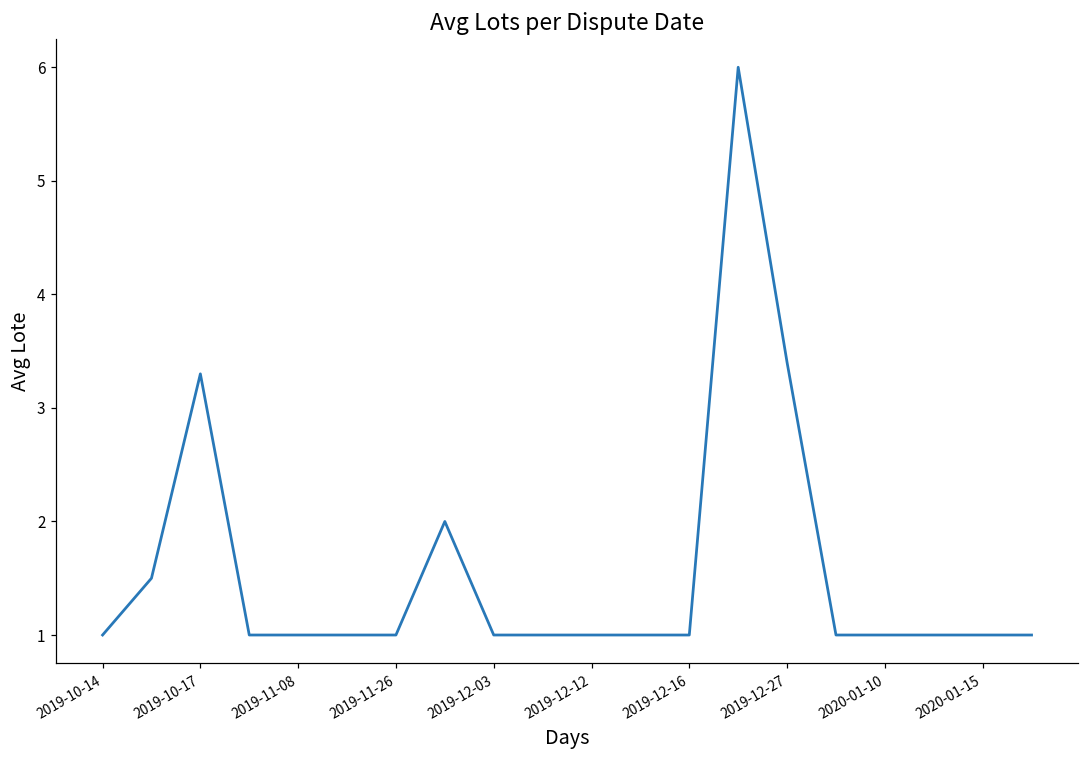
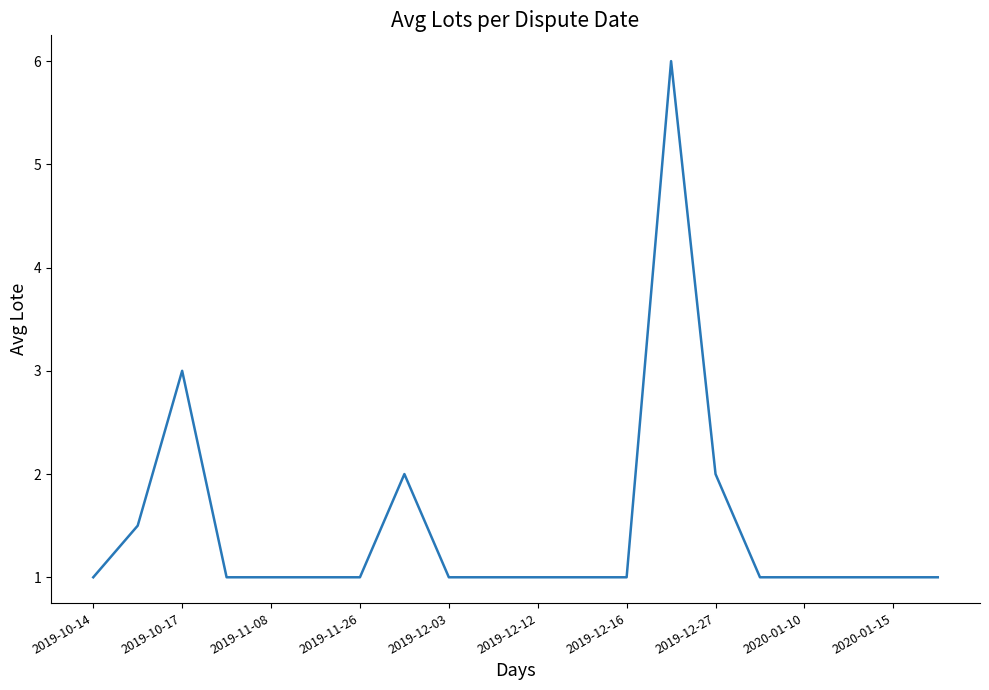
2019-10-17: 3.3 -> 3.0
2019-12-27: 3.4 -> 2.0
